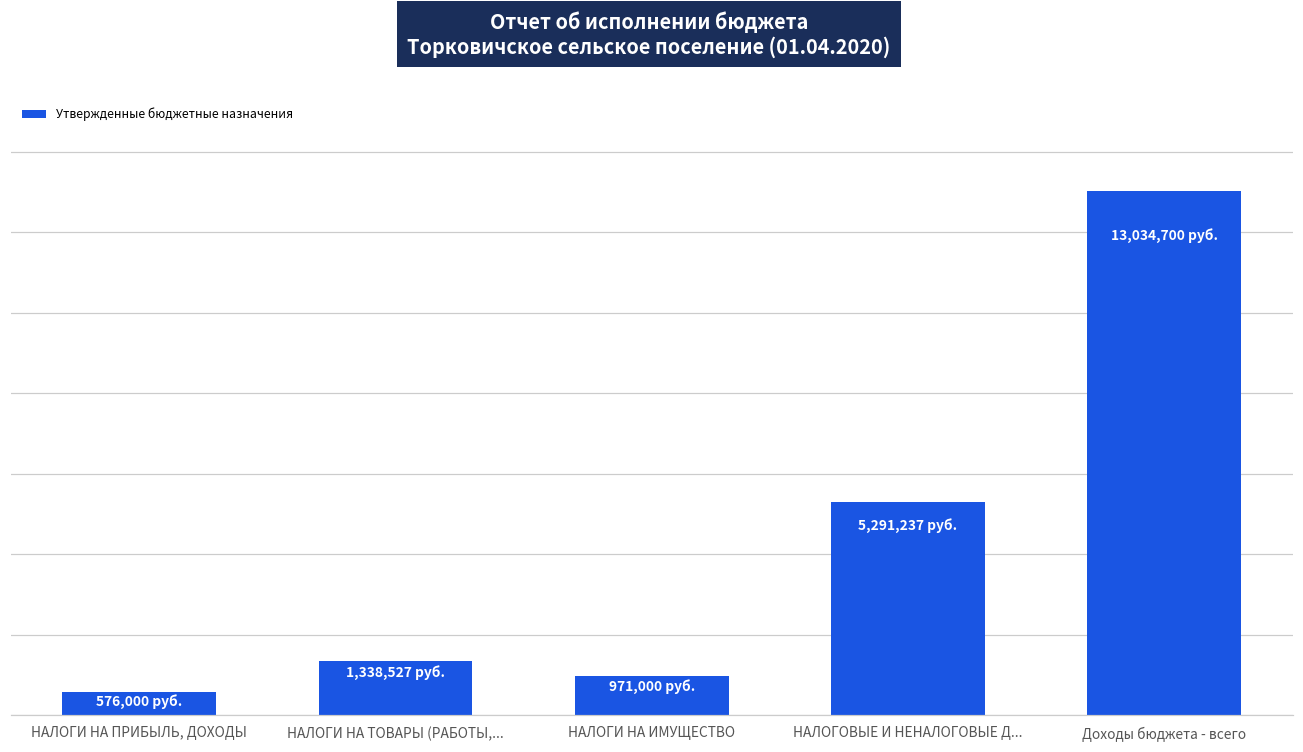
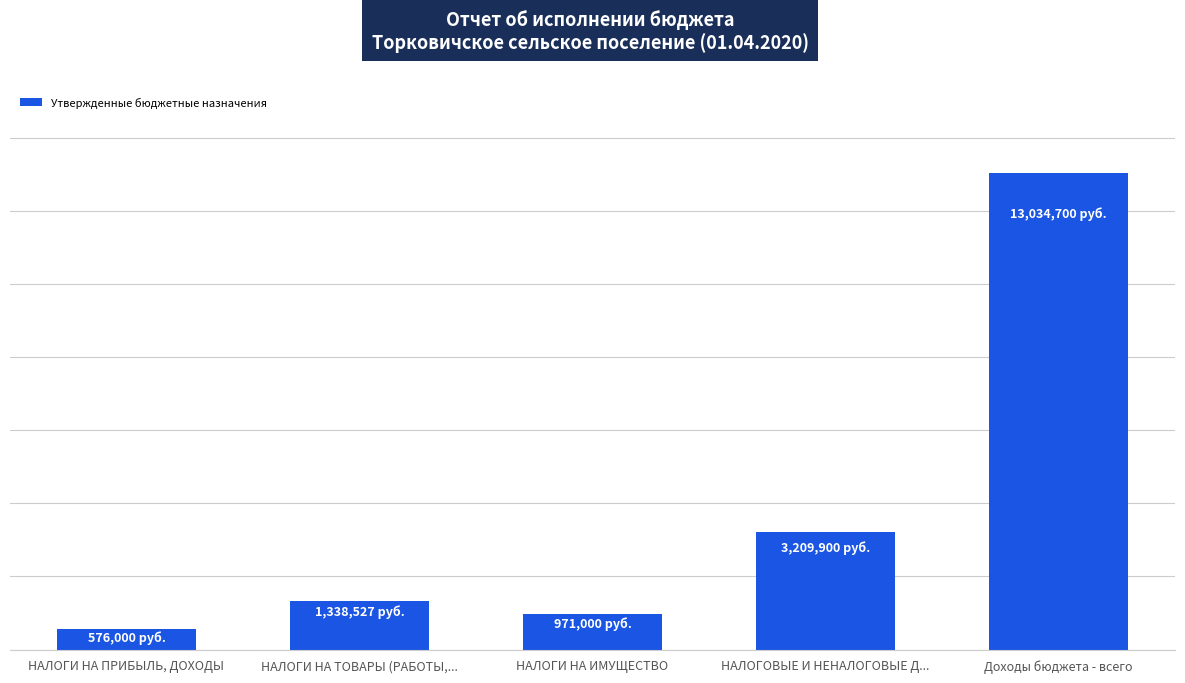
НАЛОГОВЫЕ И НЕНАЛОГОВЫЕ Д...: 5,291,237 -> 3,209,900
